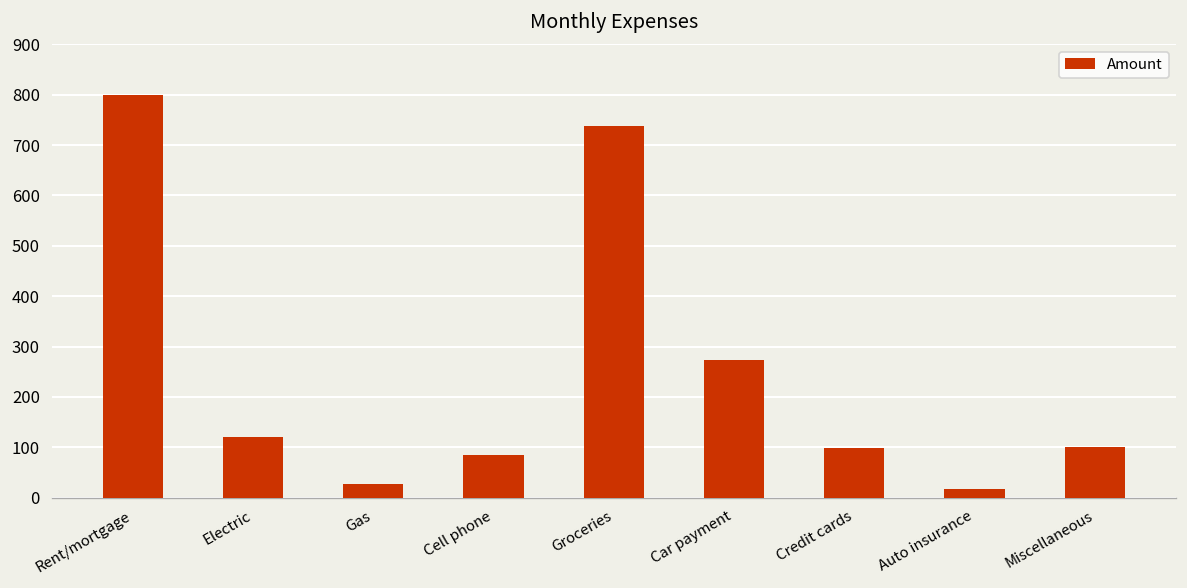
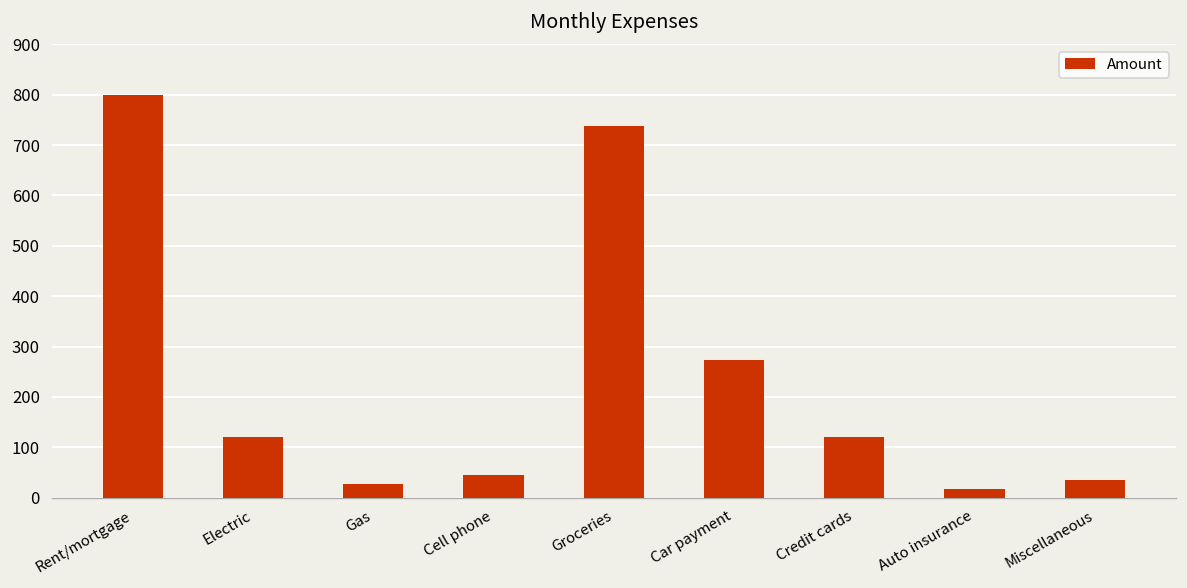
Cell phone: 80 -> 50
Credit cards: 100 -> 120
Miscellaneous: 100 -> 40
